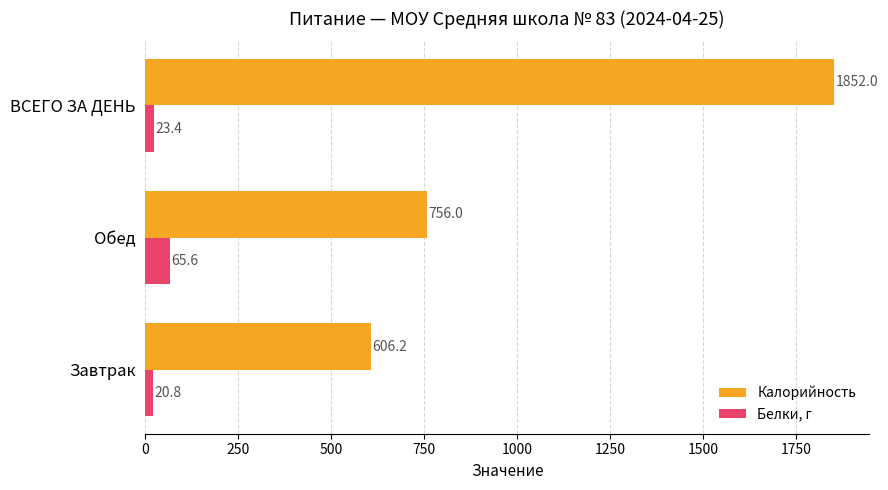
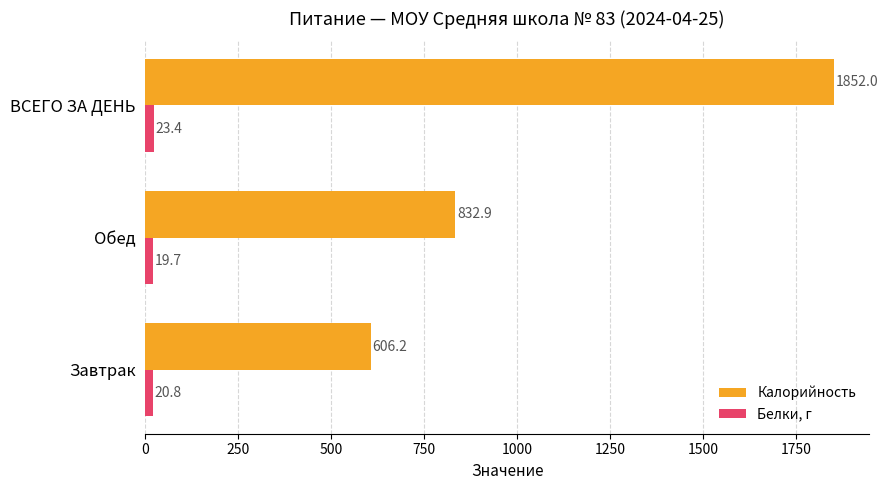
Калорийность, Обед: 756.0 -> 832.9
Белки, г, Обед: 65.6 -> 19.7
